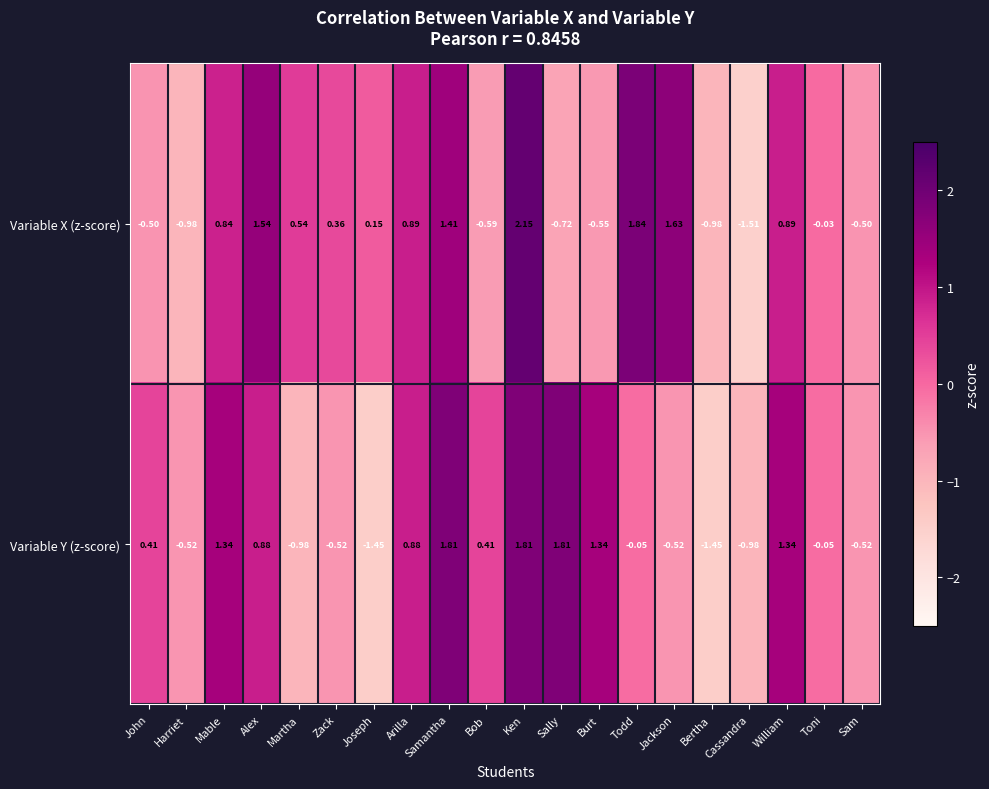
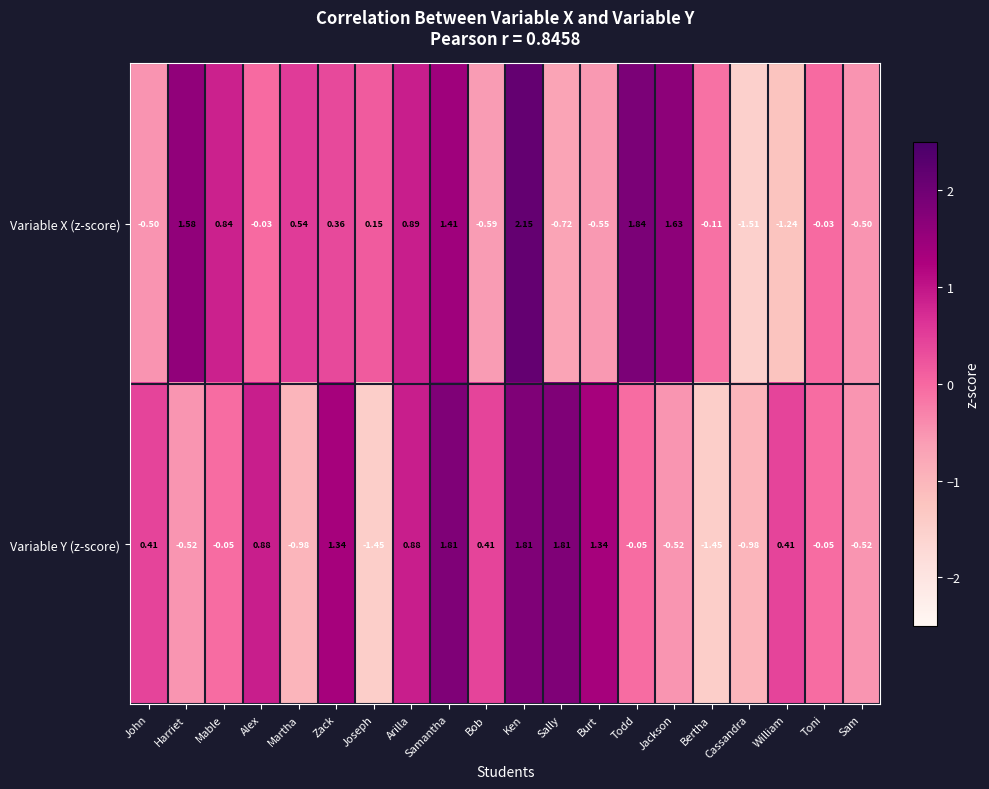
Variable X (z-score), Harriet: -0.98 -> 1.58
Variable X (z-score), Alex: 1.54 -> -0.03
Variable X (z-score), Bertha: -0.98 -> -0.11
Variable X (z-score), William: 0.89 -> -1.24
Variable Y (z-score), Mable: 1.34 -> -0.05
Variable Y (z-score), Zack: -0.52 -> 1.34
Variable Y (z-score), William: 1.34 -> 0.41
